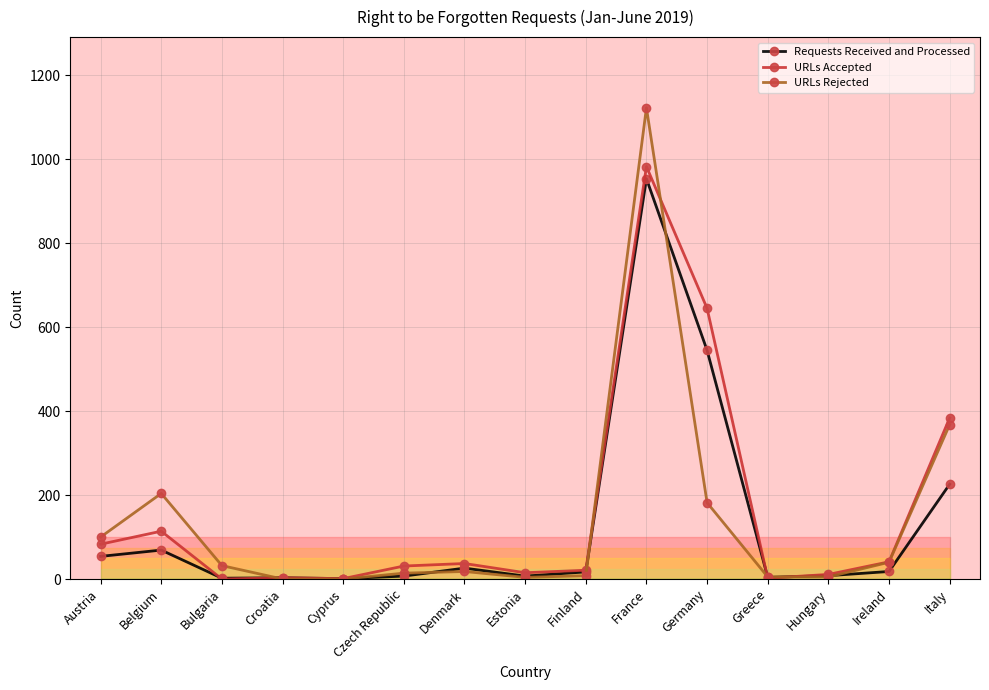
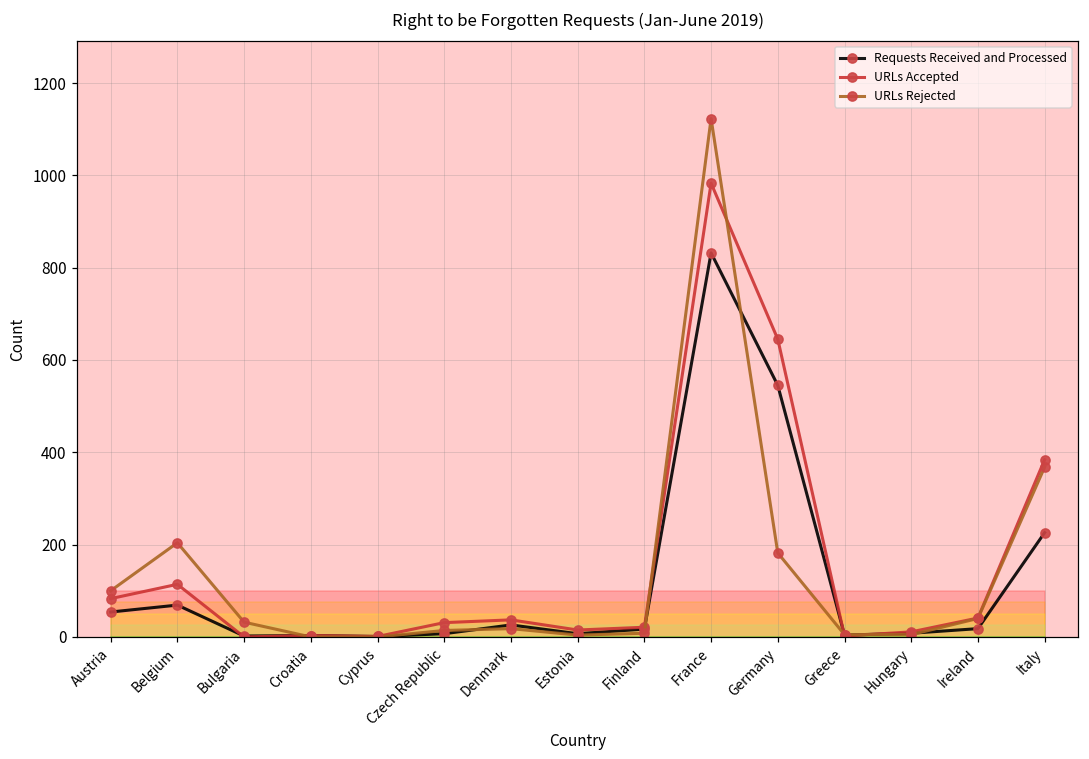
Requests Received and Processed, France: 950 -> 830
